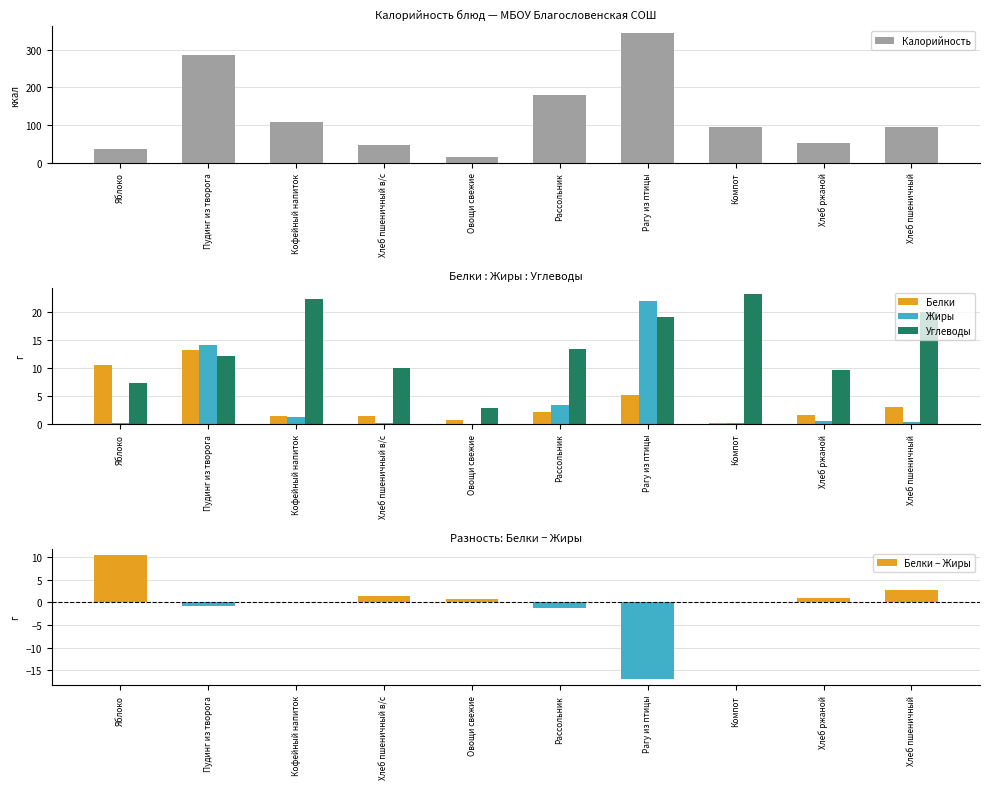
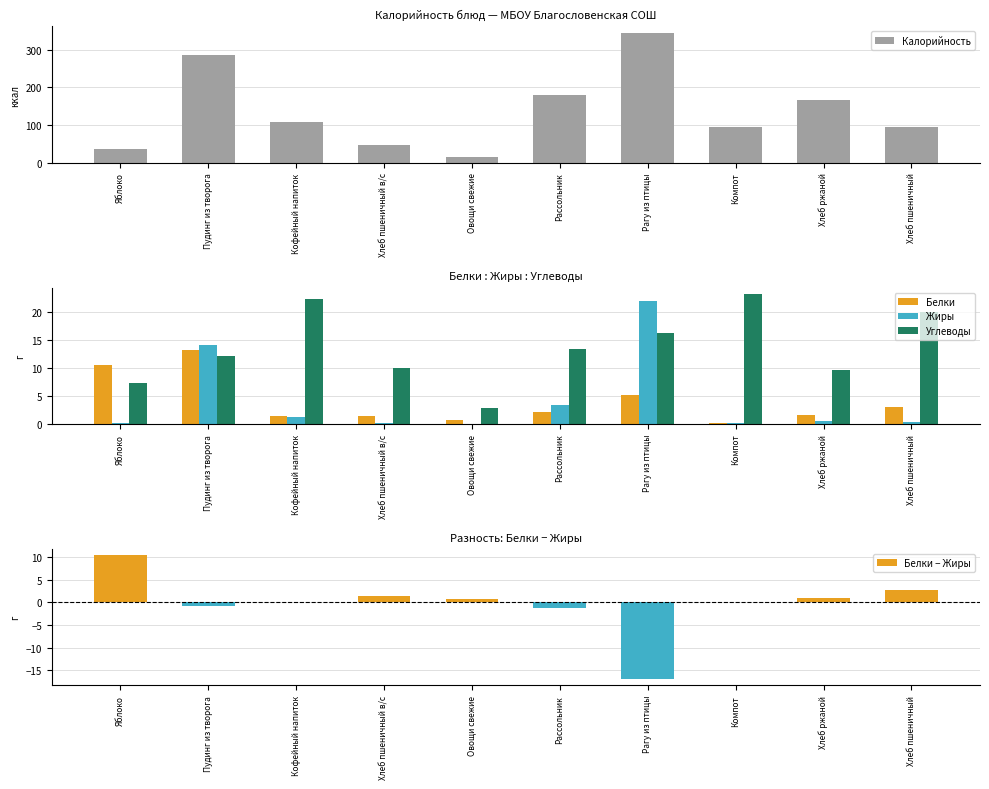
Калорийность блюд — МБОУ Благословенская СОШ, Хлеб ржаной: 50 -> 170
Белки : Жиры : Углеводы, Углеводы, Рагу из птицы: 19 -> 16
